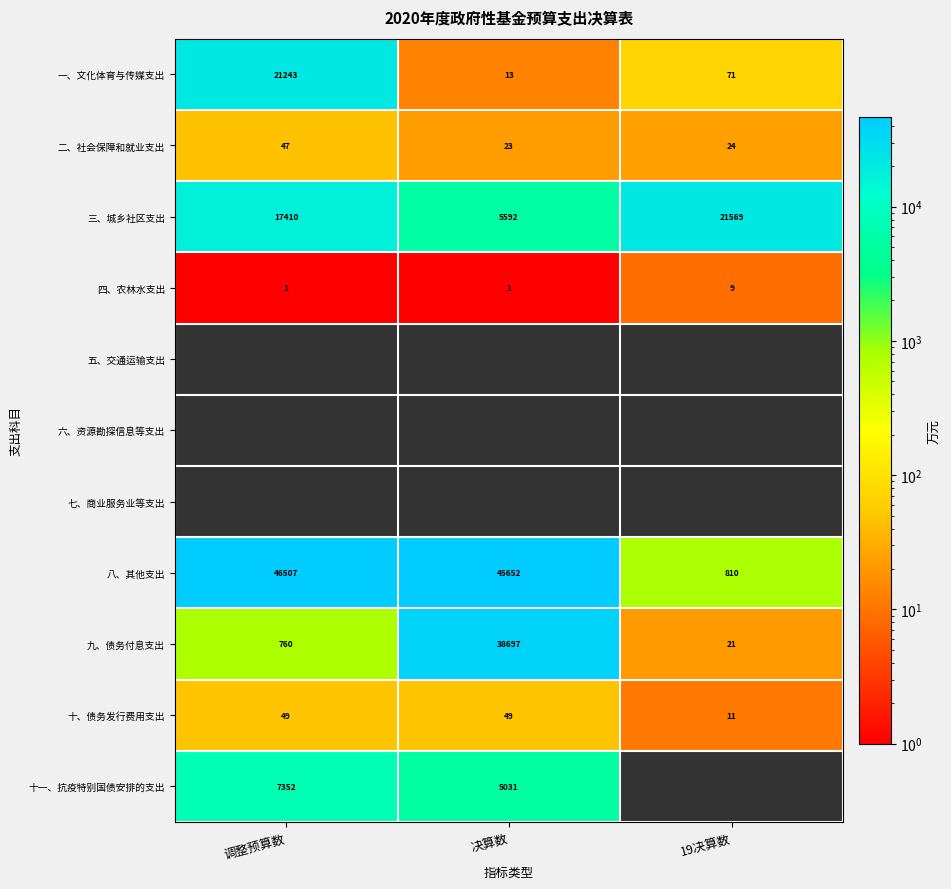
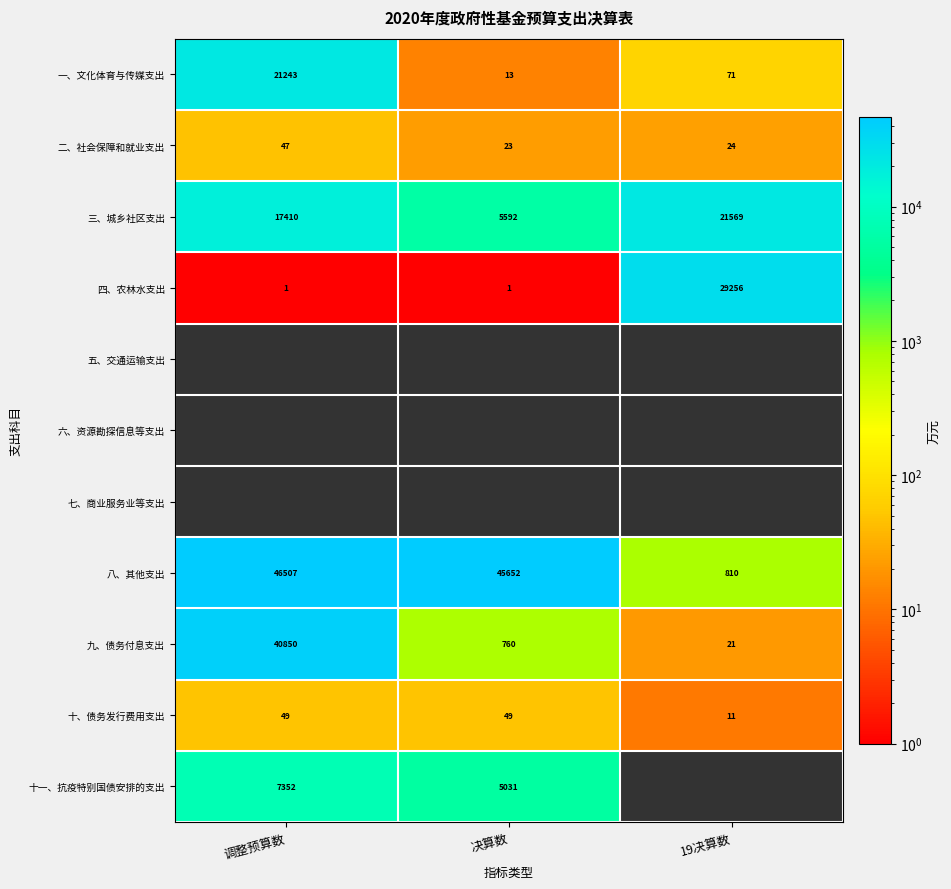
四、农林水支出, 19决算数: 9 -> 29256
九、债务付息支出, 调整预算数: 760 -> 40850
九、债务付息支出, 决算数: 38697 -> 760
